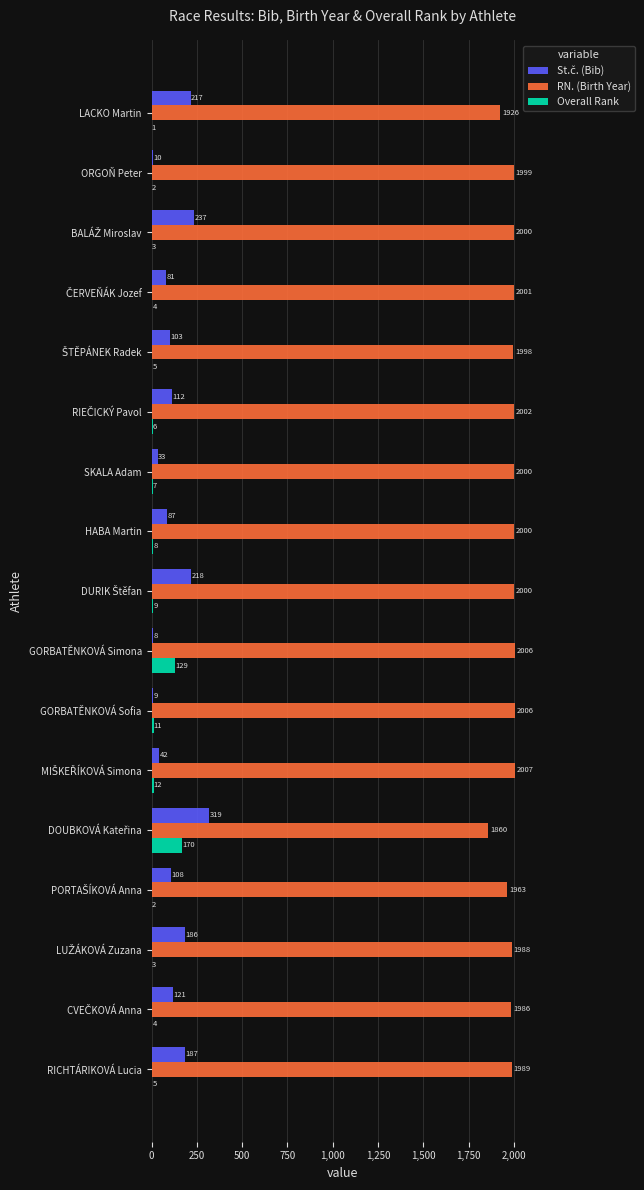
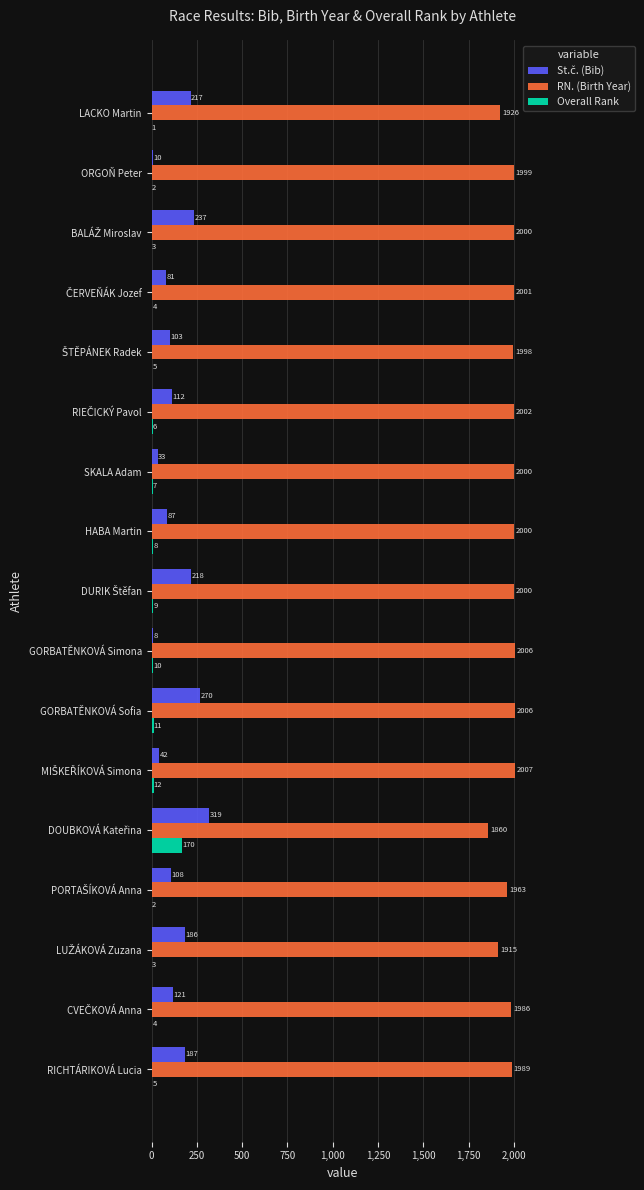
Overall Rank, GORBATĚNKOVÁ Simona: 129 -> 10
St.č. (Bib), GORBATĚNKOVÁ Sofia: 9 -> 270
RN. (Birth Year), LUŽÁKOVÁ Zuzana: 1988 -> 1915
